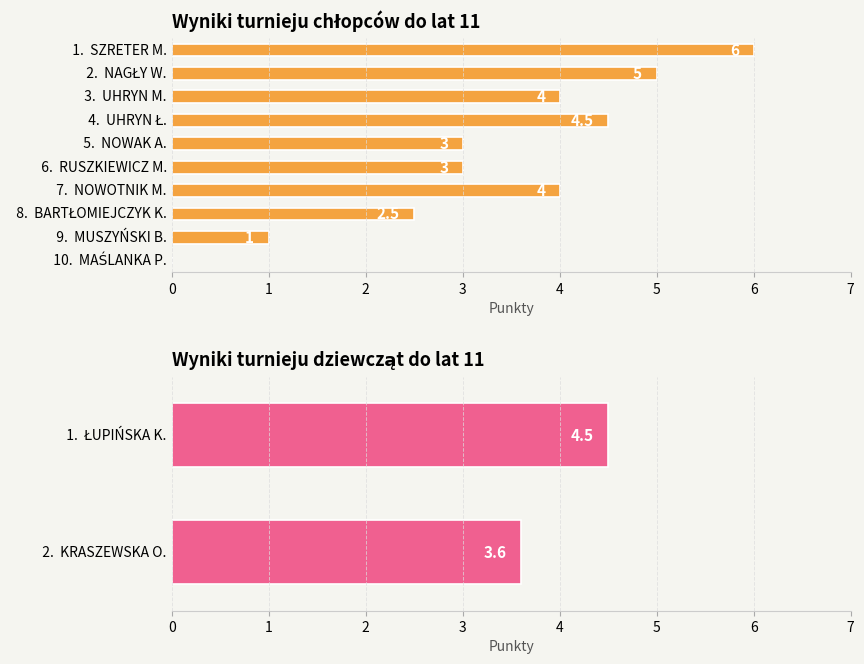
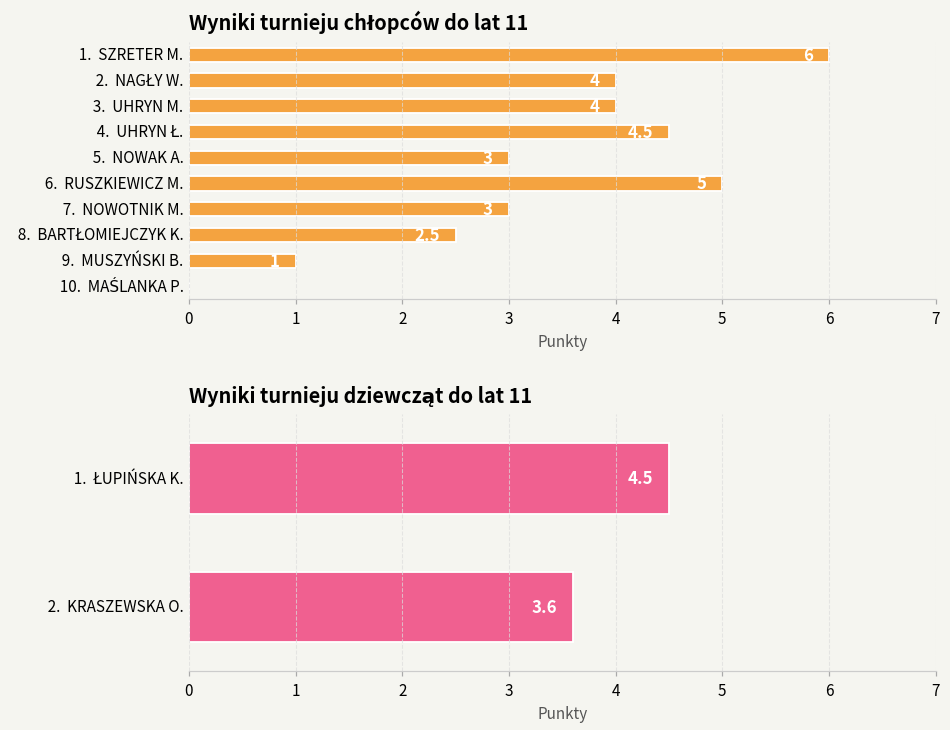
Wyniki turnieju chłopców do lat 11, 2. NAGŁY W.: 5 -> 4
Wyniki turnieju chłopców do lat 11, 6. RUSZKIEWICZ M.: 3 -> 5
Wyniki turnieju chłopców do lat 11, 7. NOWOTNIK M.: 4 -> 3
